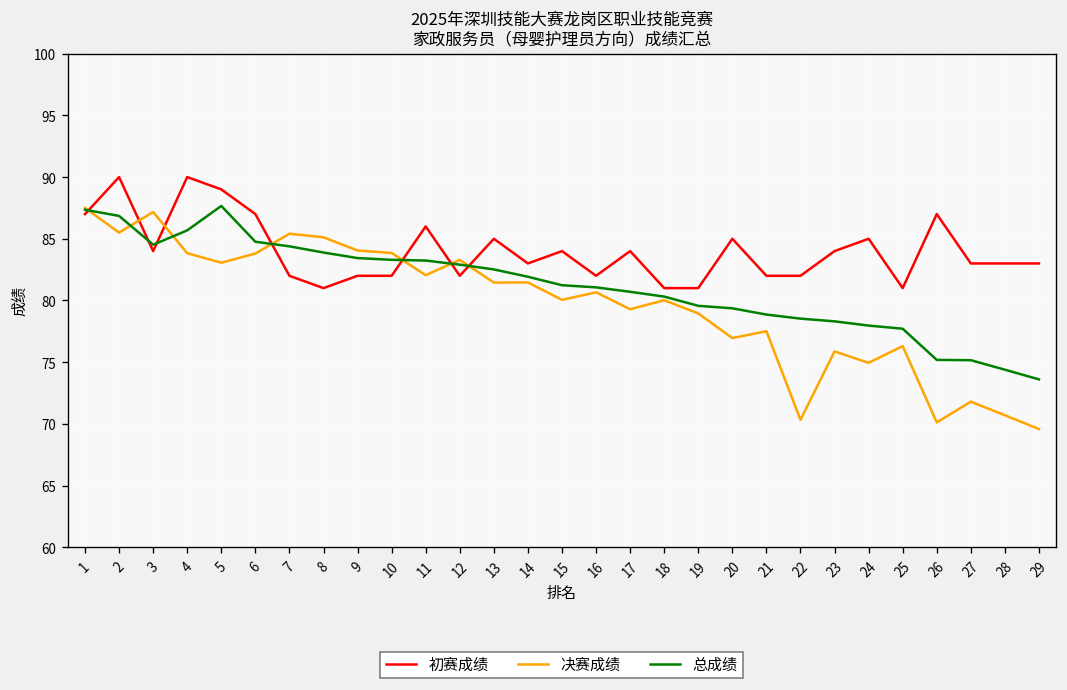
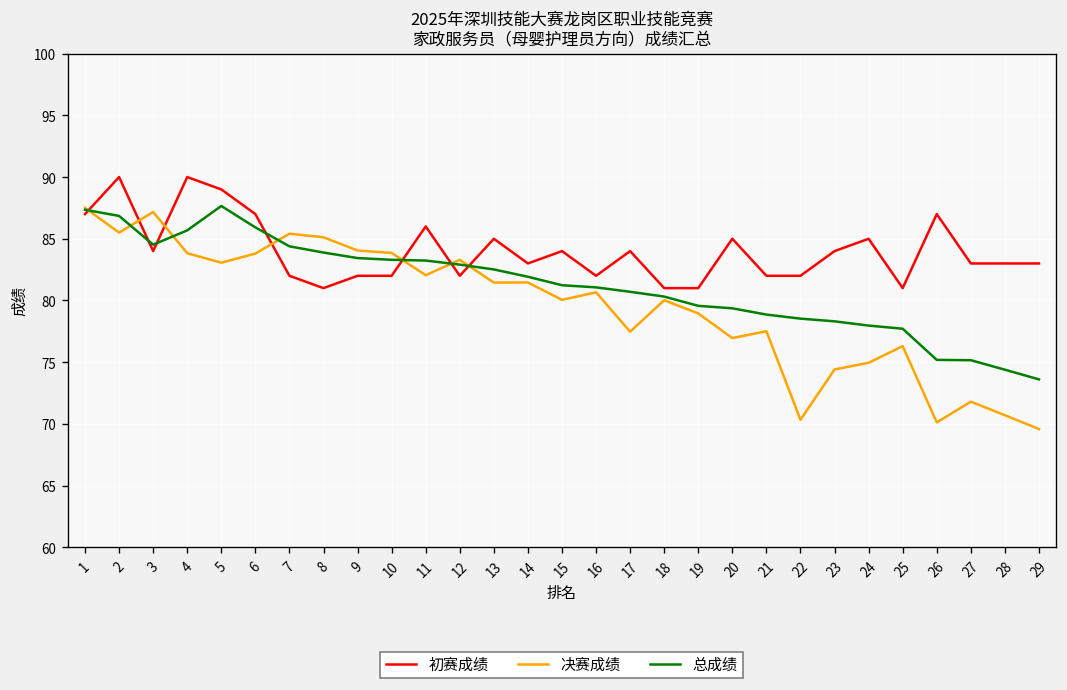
总成绩, 6: 84.8 -> 85.9
决赛成绩, 17: 79.3 -> 77.5
决赛成绩, 23: 75.9 -> 74.4
